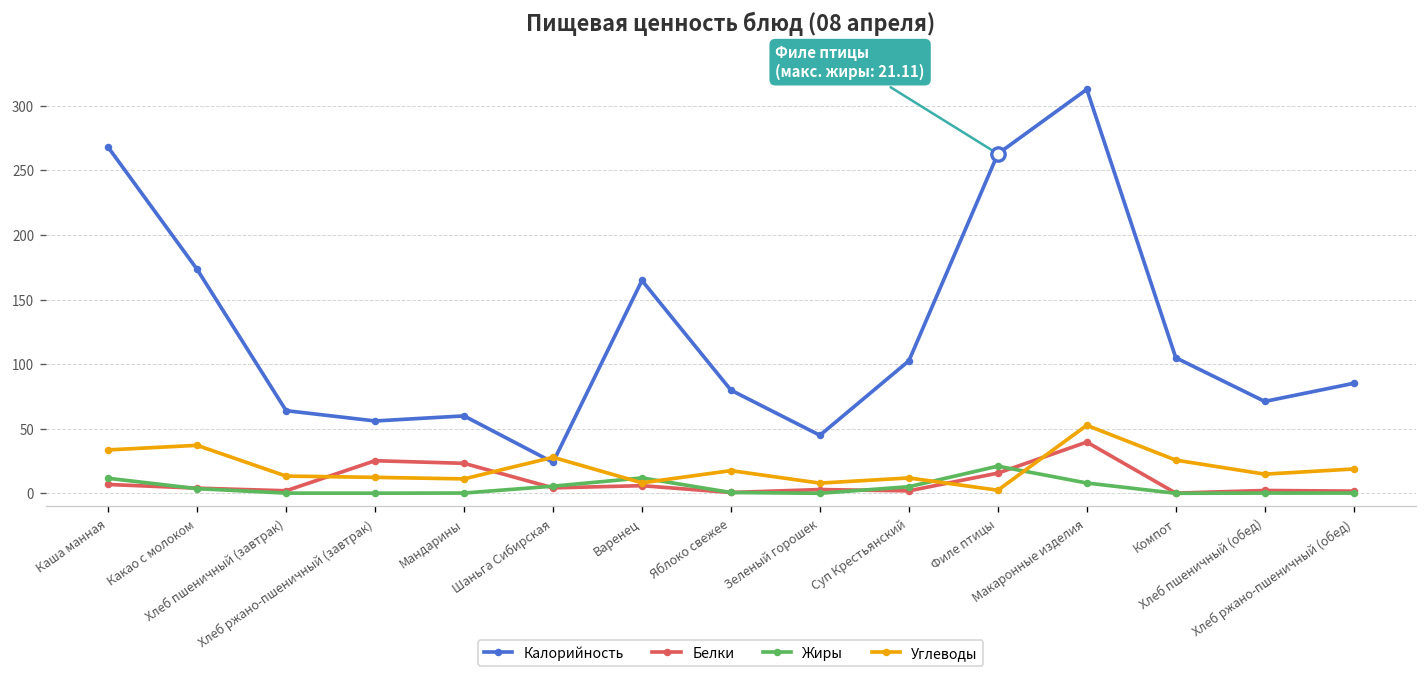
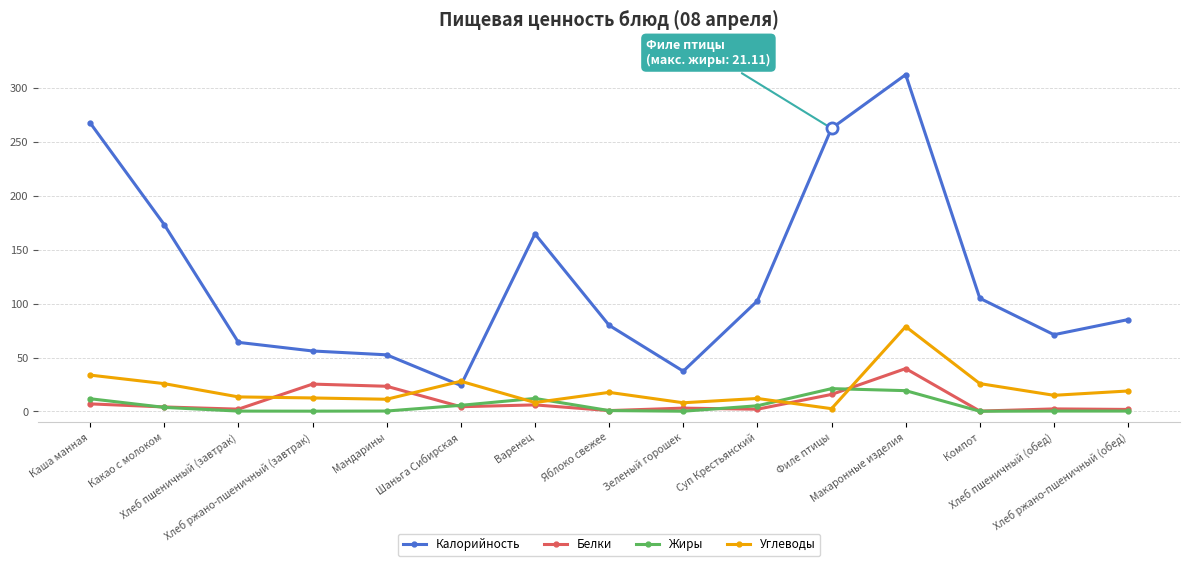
Углеводы, Какао с молоком: 37 -> 26
Калорийность, Мандарины: 60 -> 53
Калорийность, Зеленый горошек: 45 -> 37
Жиры, Макаронные изделия: 8 -> 19
Углеводы, Макаронные изделия: 53 -> 79
